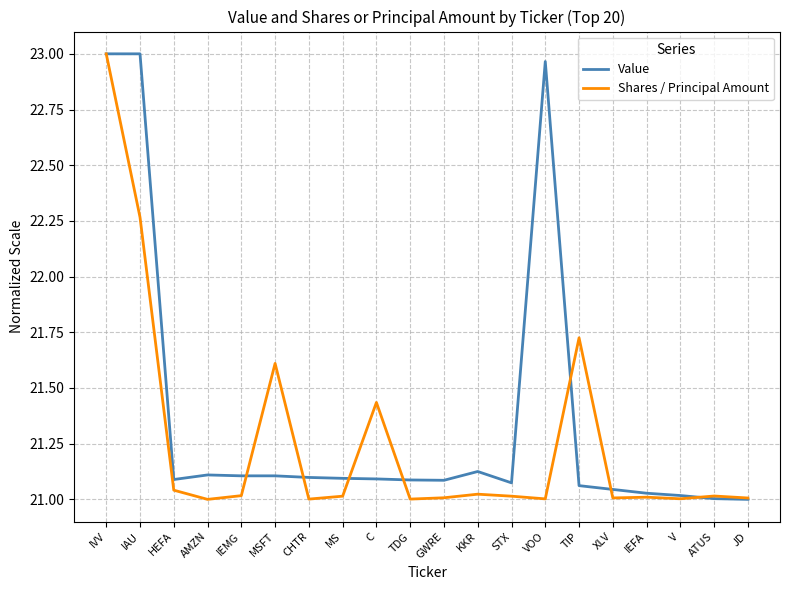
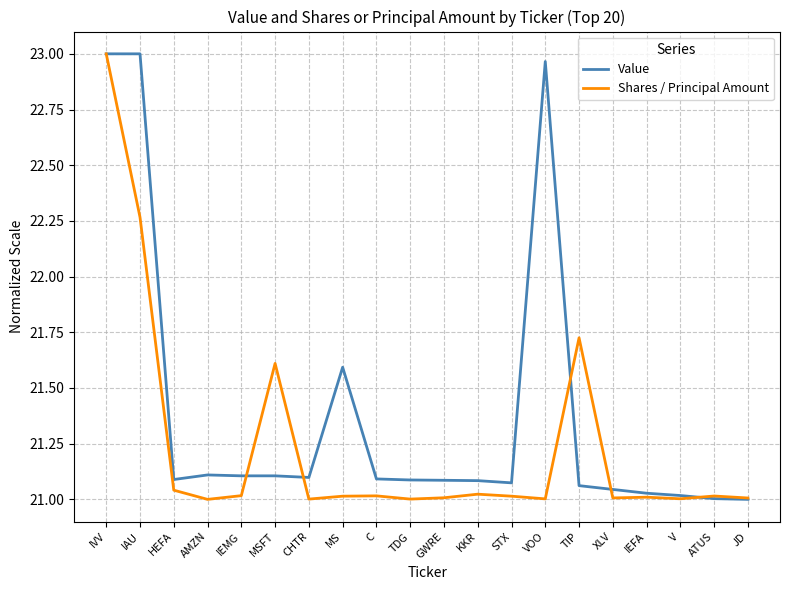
Value, MS: 21.09 -> 21.59
Shares / Principal Amount, C: 21.44 -> 21.02
Value, KKR: 21.13 -> 21.08
